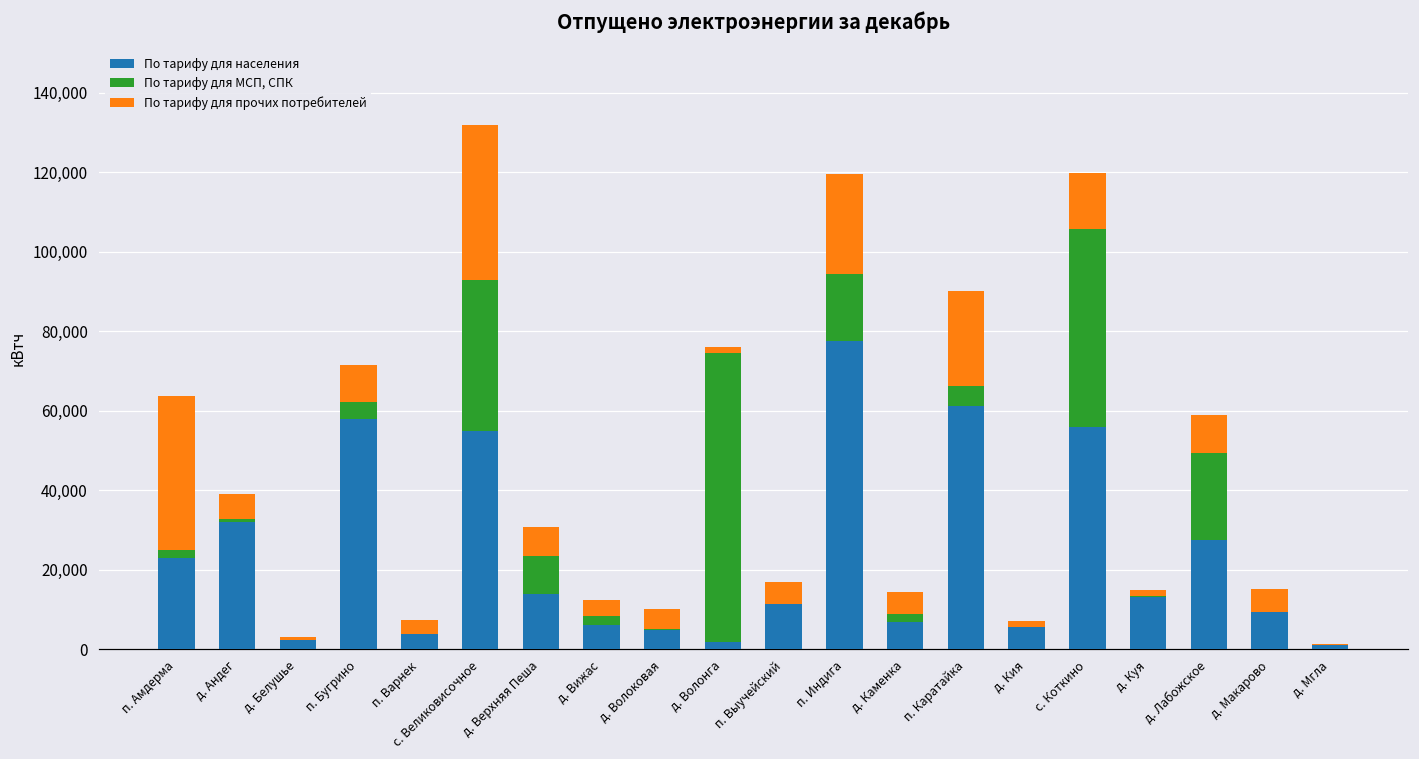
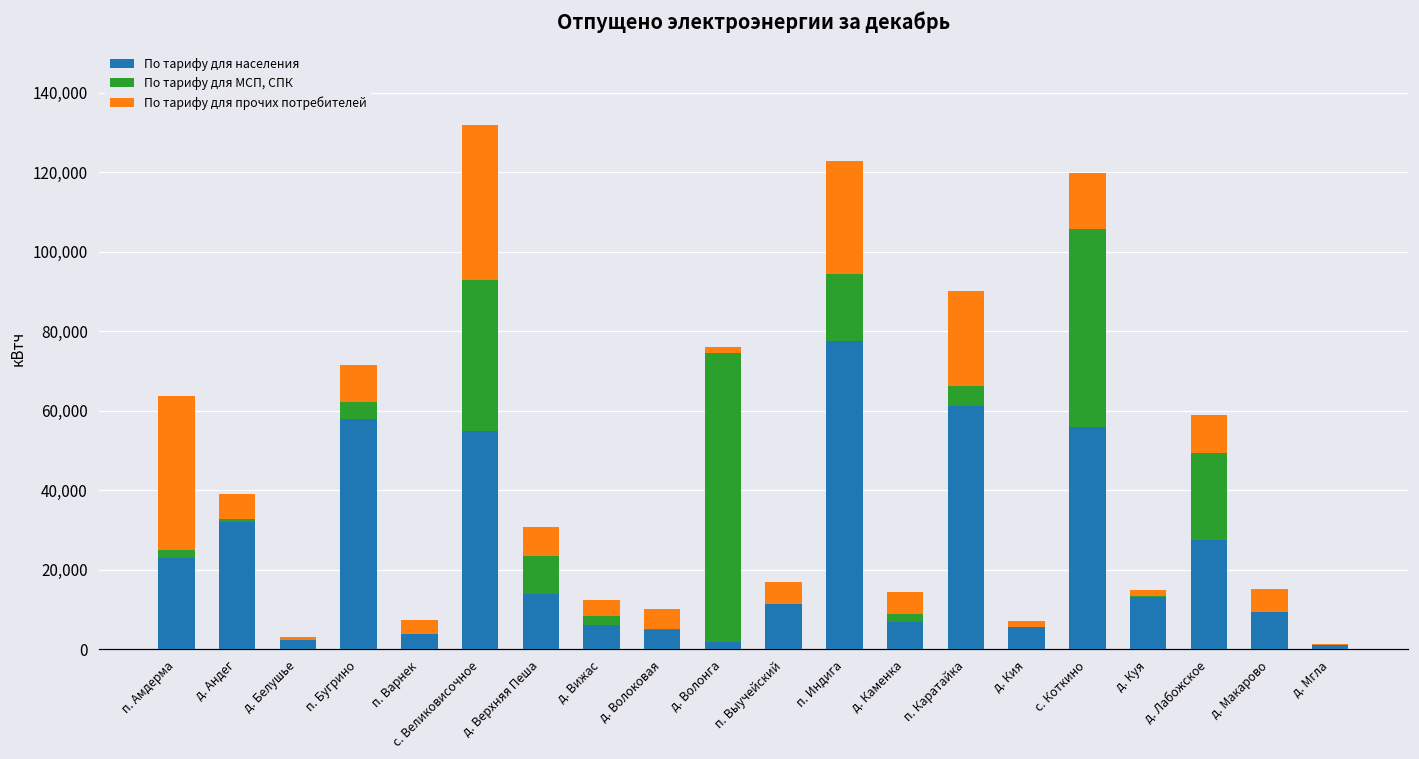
По тарифу для прочих потребителей, п. Индига: 25,000 -> 29,000
